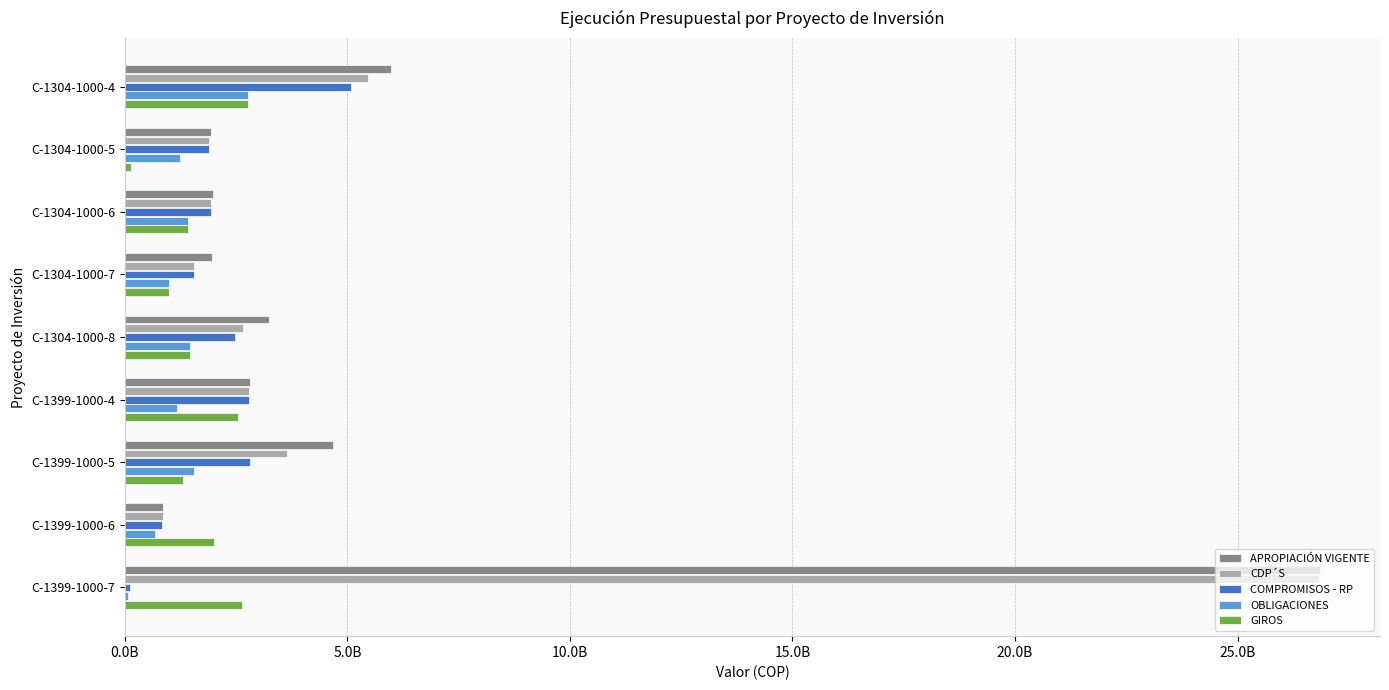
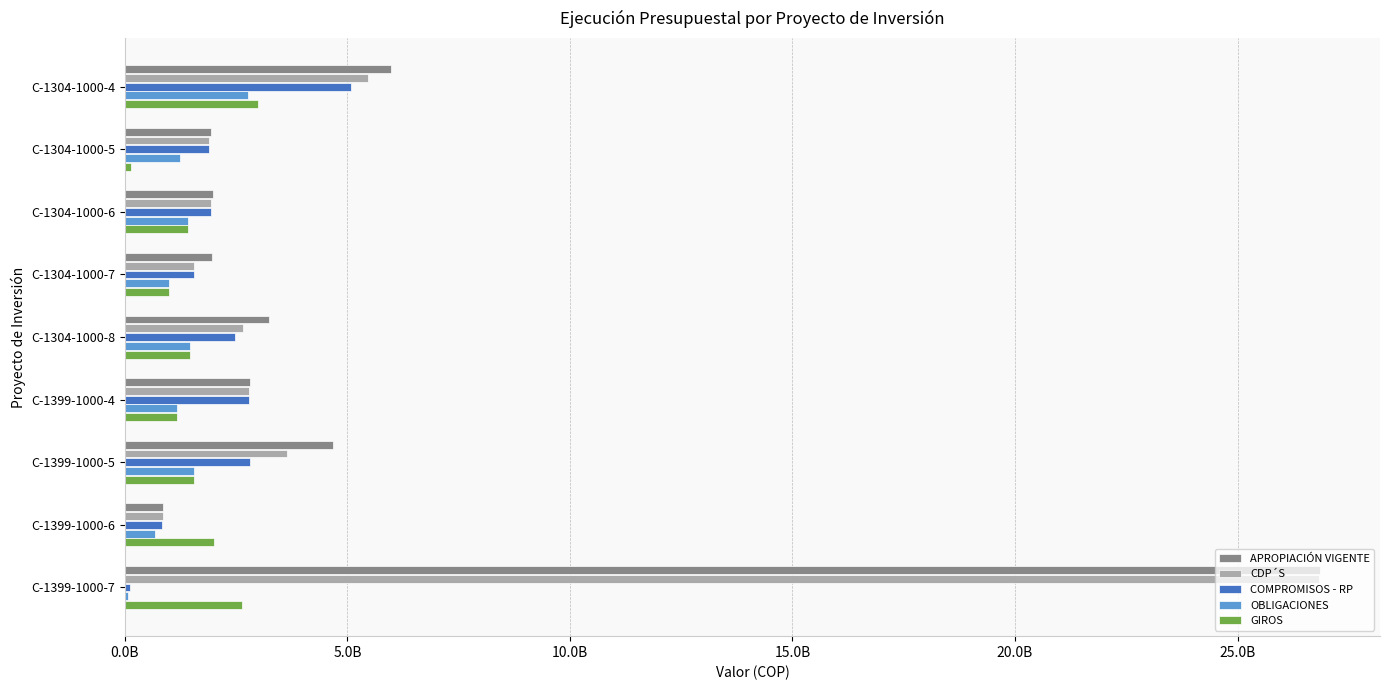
GIROS, C-1304-1000-4: 2800000000 -> 3000000000
GIROS, C-1399-1000-4: 2500000000 -> 1200000000
GIROS, C-1399-1000-5: 1300000000 -> 1500000000
